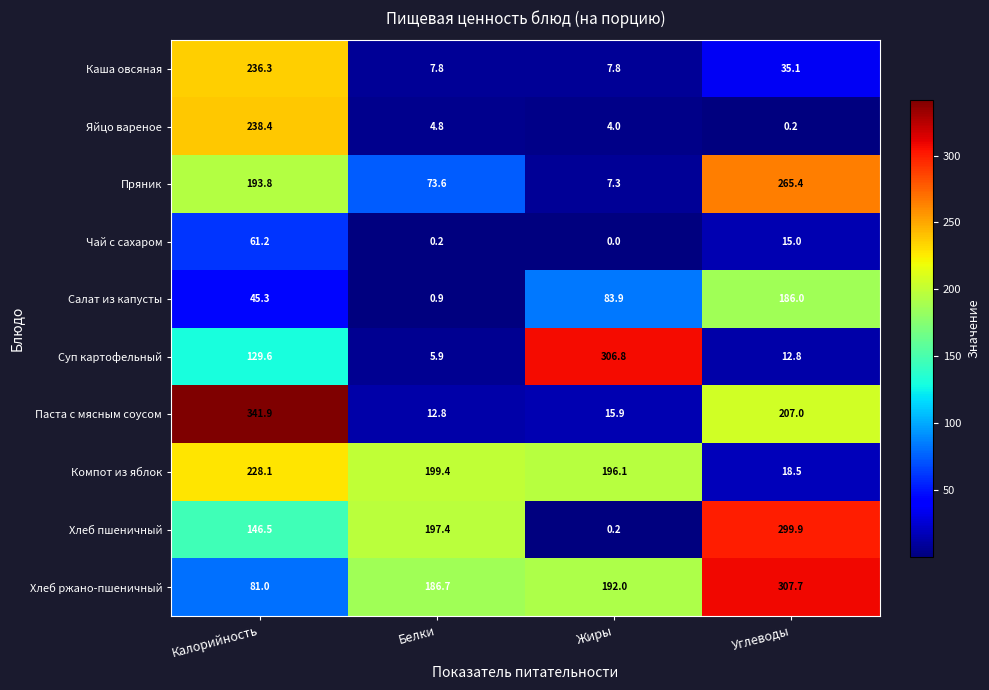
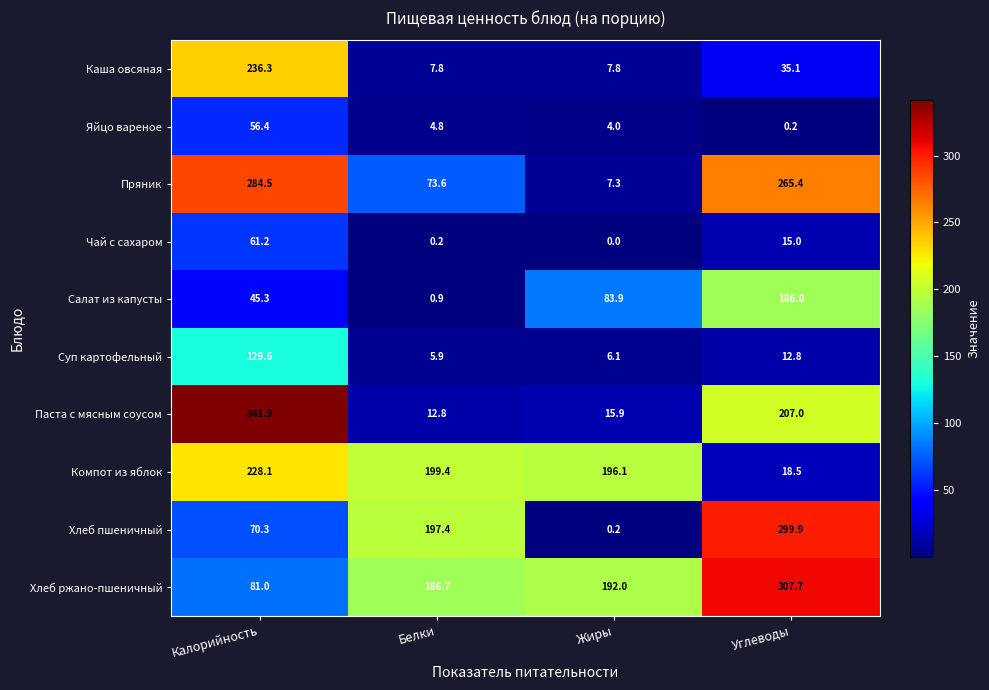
Яйцо вареное, Калорийность: 238.4 -> 56.4
Пряник, Калорийность: 193.8 -> 284.5
Суп картофельный, Жиры: 306.8 -> 6.1
Хлеб пшеничный, Калорийность: 146.5 -> 70.3
